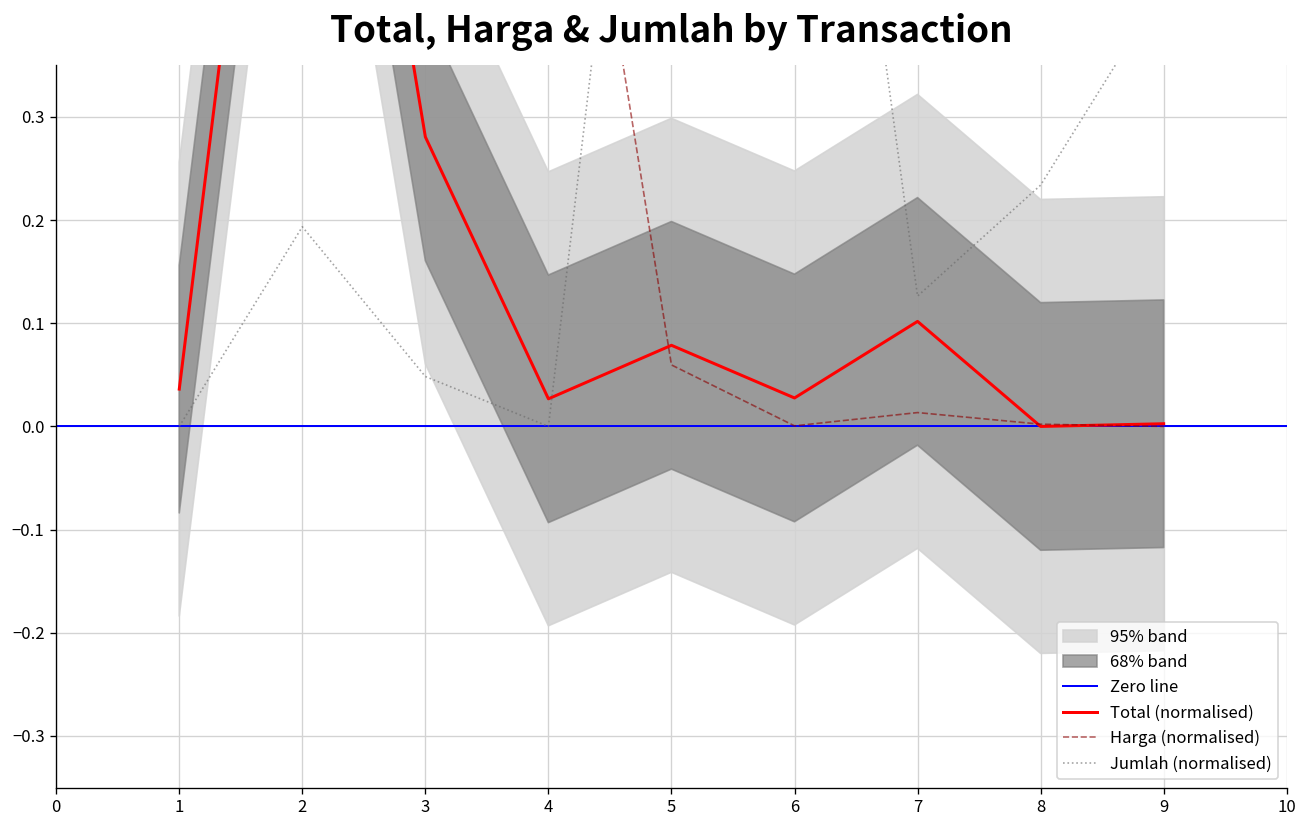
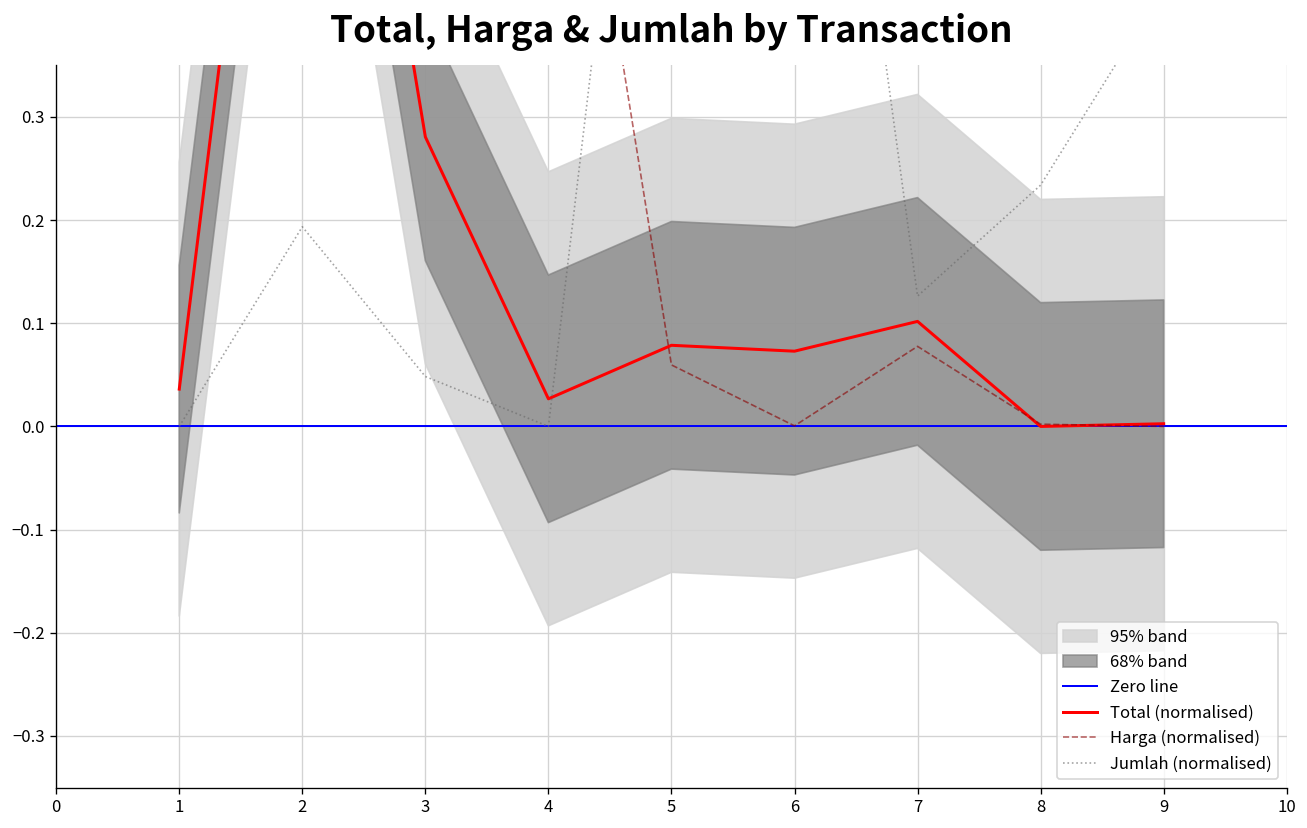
Total (normalised), 6: 0.03 -> 0.07
Harga (normalised), 7: 0.01 -> 0.08
